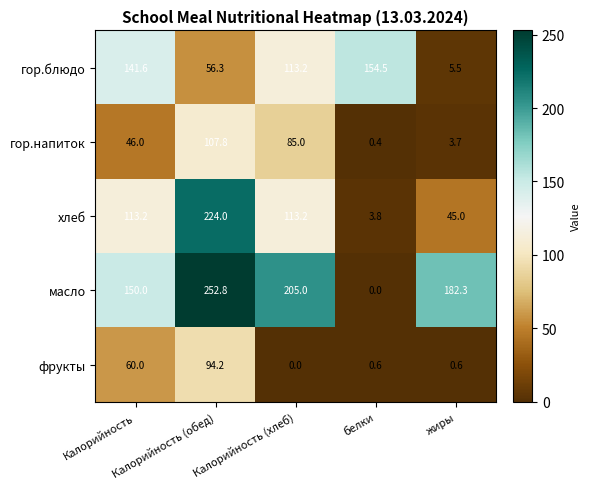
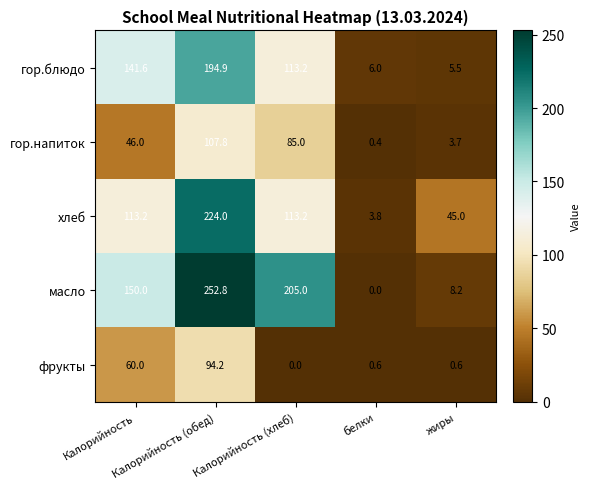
гор.блюдо, Калорийность (обед): 56.3 -> 194.9
гор.блюдо, белки: 154.5 -> 6.0
масло, жиры: 182.3 -> 8.2
